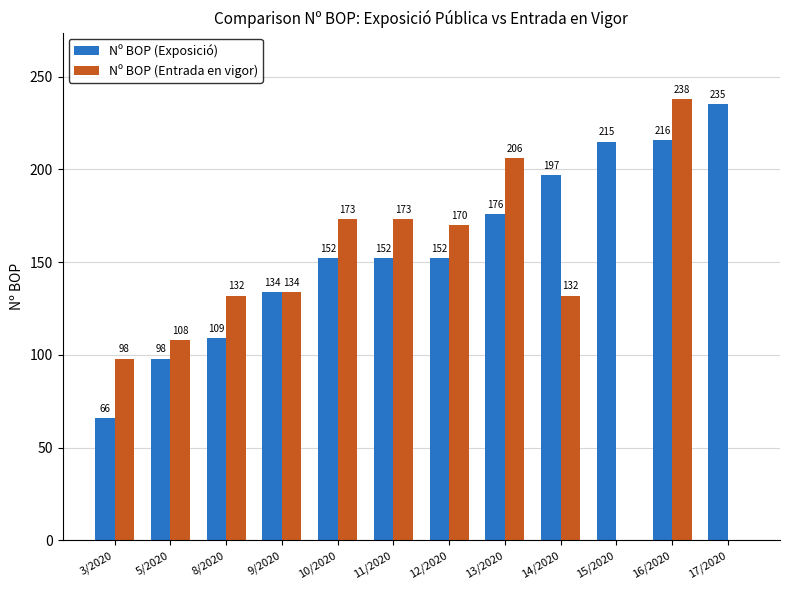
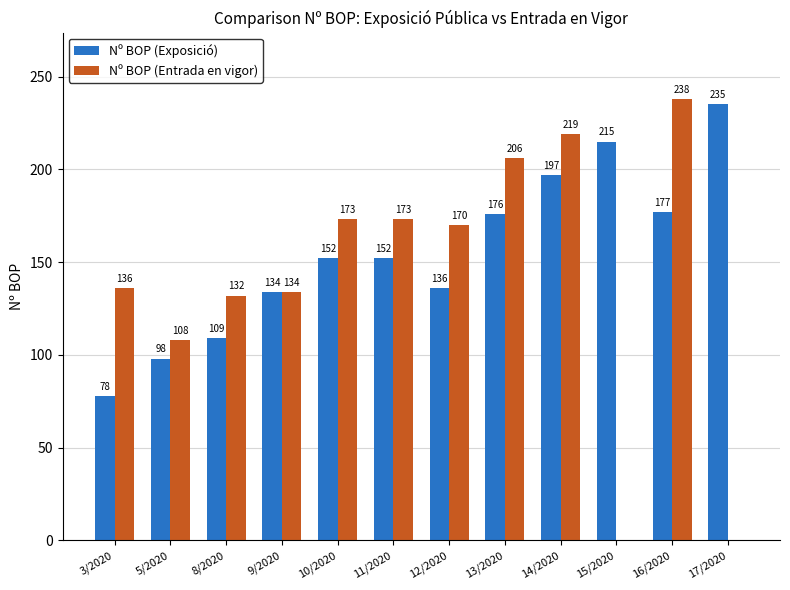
Nº BOP (Exposició), 3/2020: 66 -> 78
Nº BOP (Entrada en vigor), 3/2020: 98 -> 136
Nº BOP (Exposició), 12/2020: 152 -> 136
Nº BOP (Entrada en vigor), 14/2020: 132 -> 219
Nº BOP (Exposició), 16/2020: 216 -> 177
